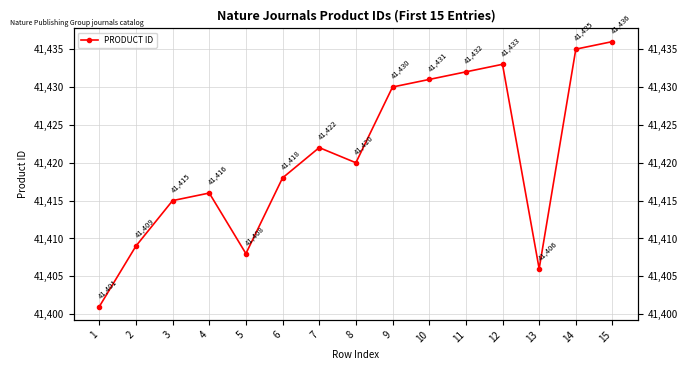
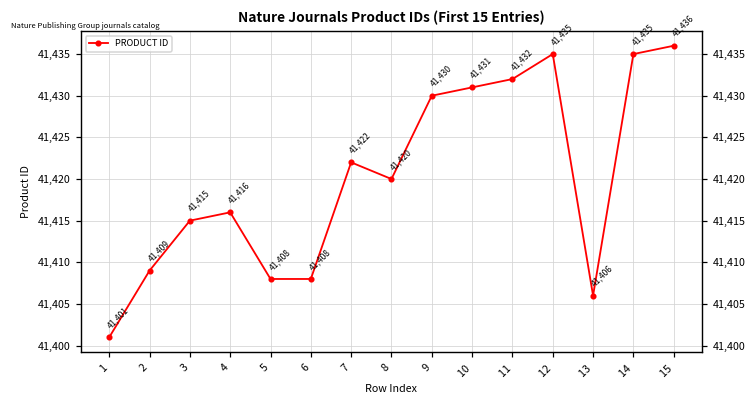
6: 41,418 -> 41,408
12: 41,433 -> 41,435
